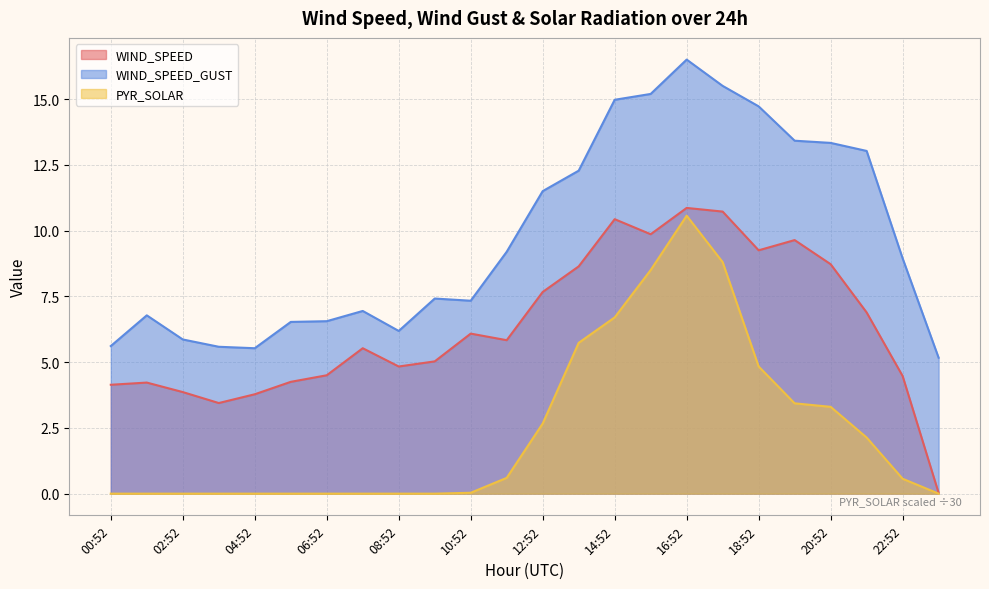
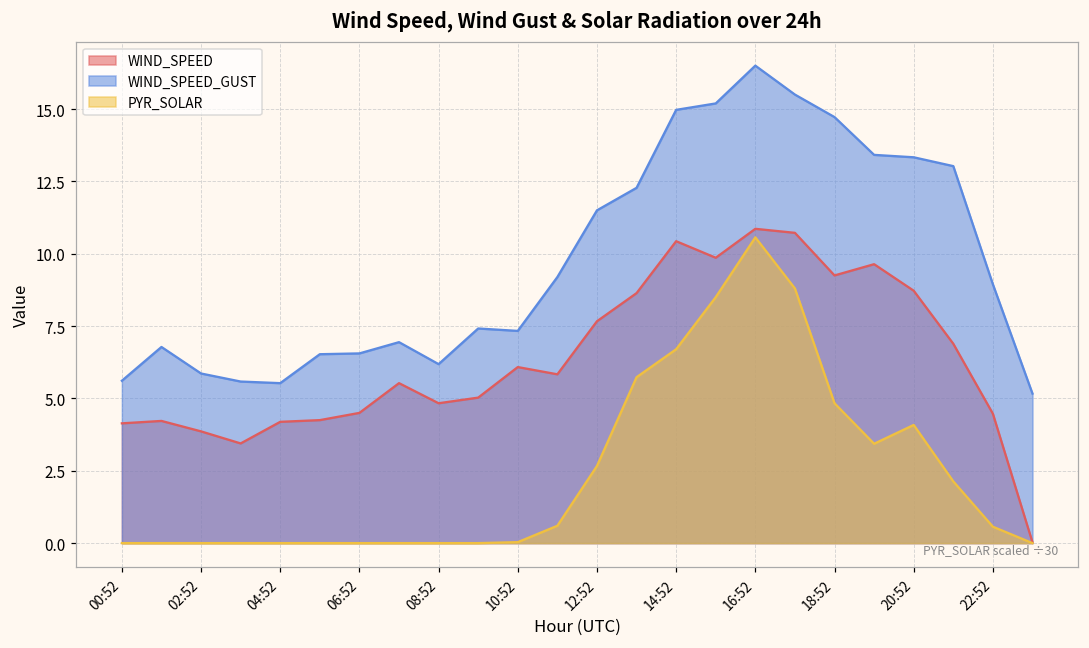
WIND_SPEED, 04:52: 3.8 -> 4.2
PYR_SOLAR, 20:52: 3.3 -> 4.1
